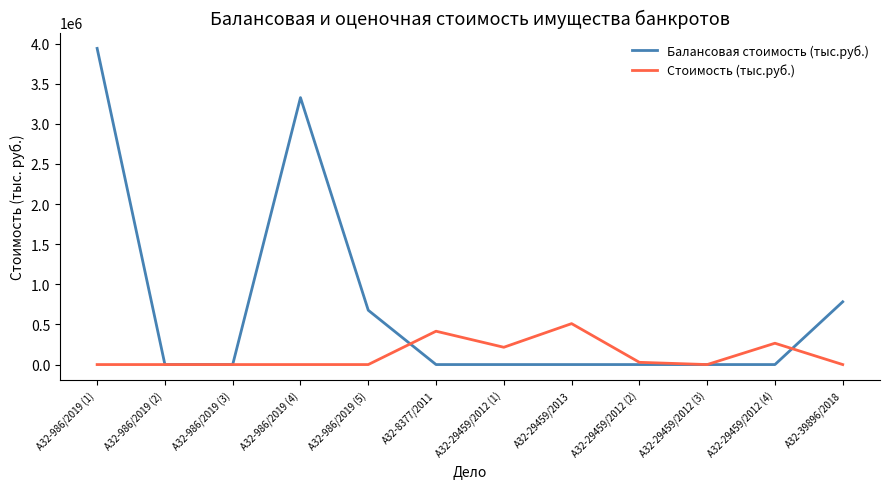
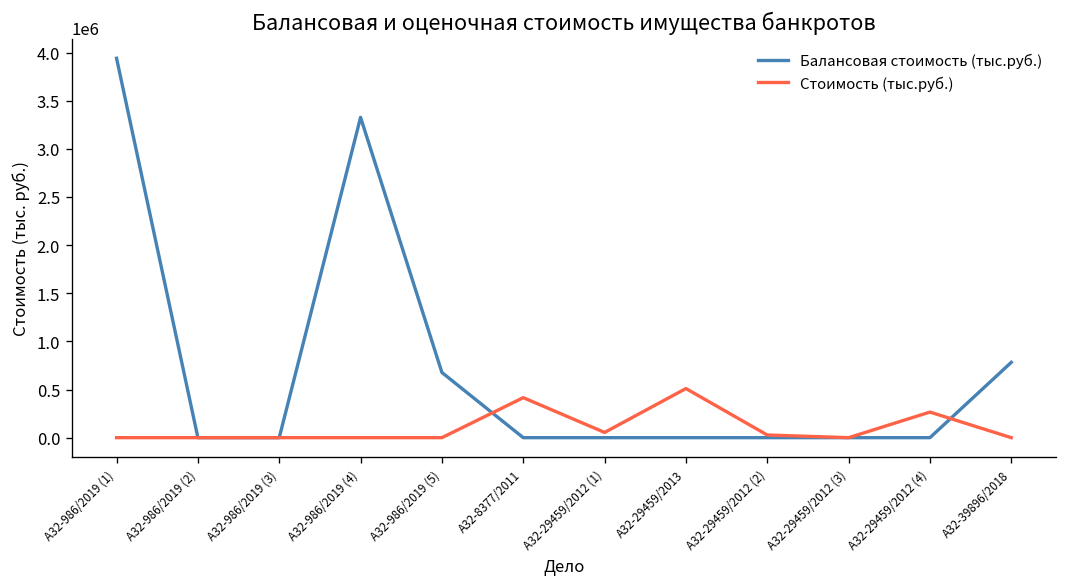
Стоимость (тыс.руб.), А32-29459/2012 (1): 200000 -> 100000
